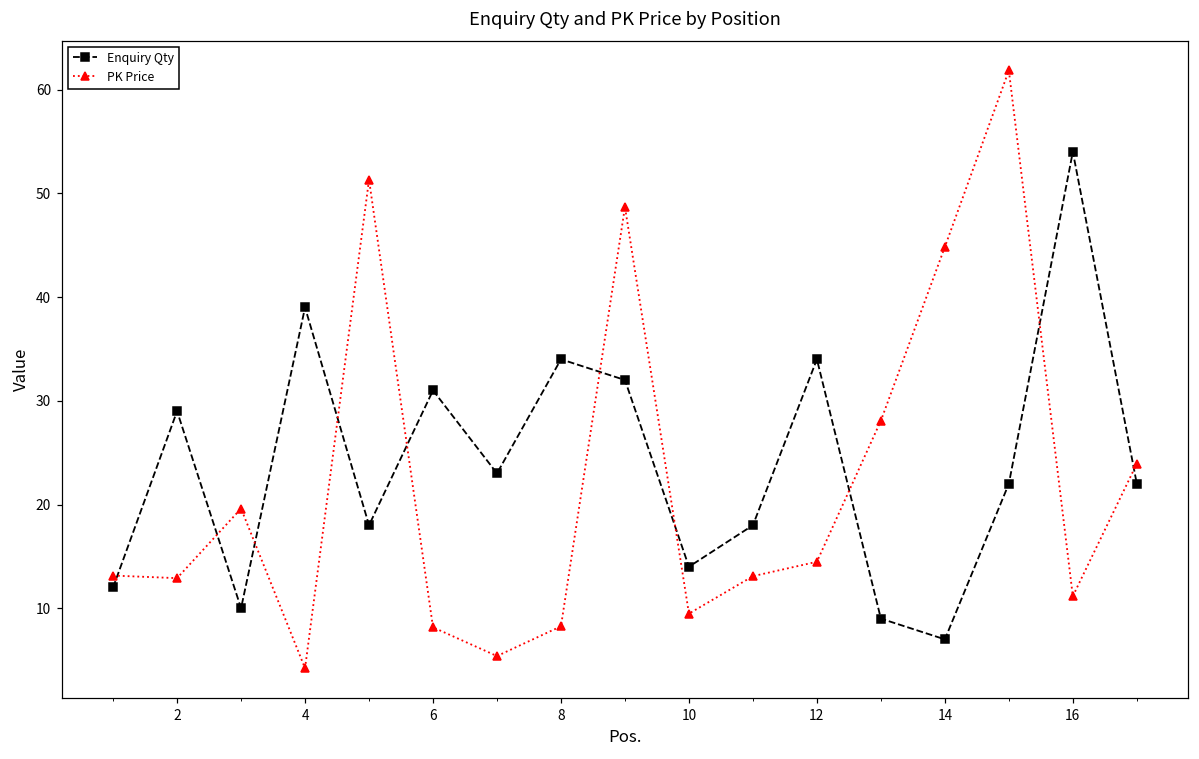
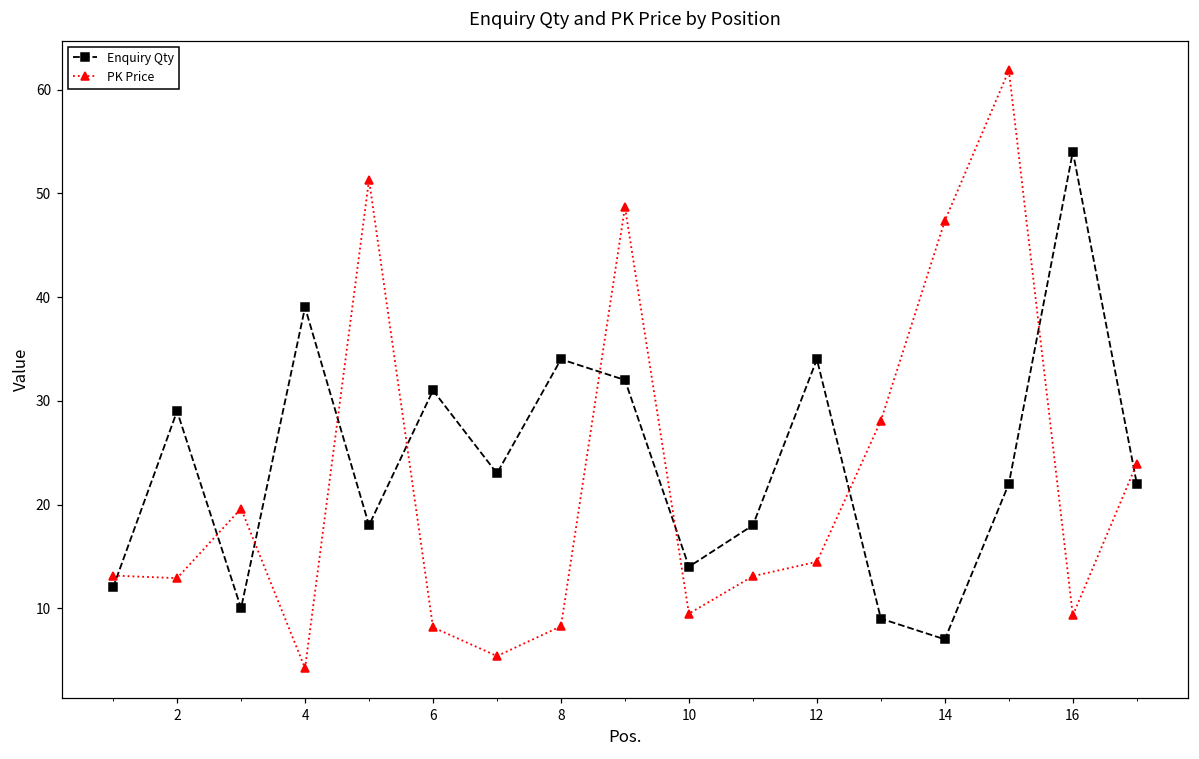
PK Price, 14: 45 -> 47
PK Price, 16: 11 -> 9
